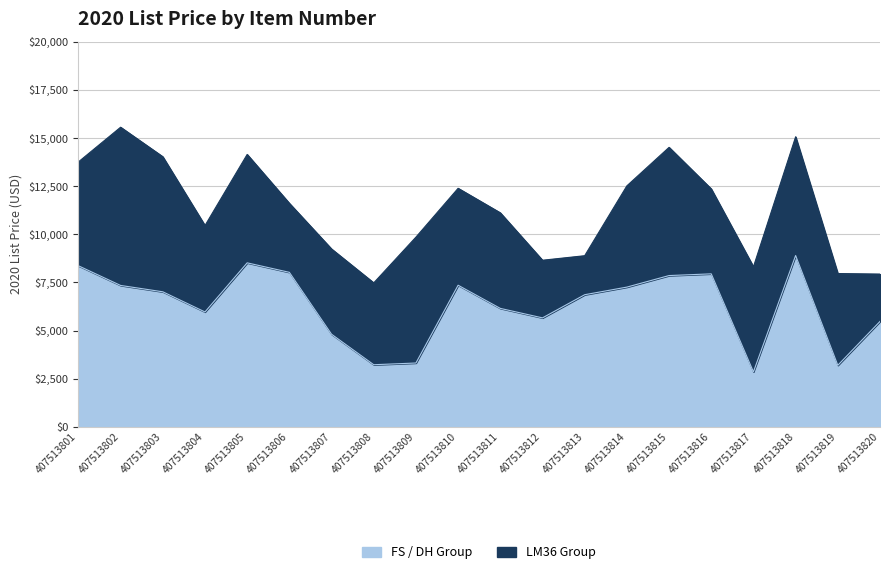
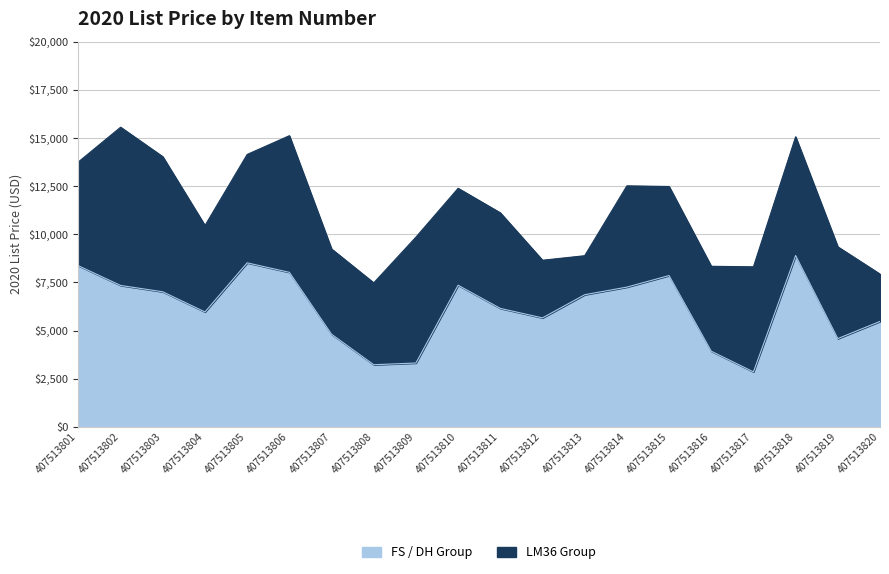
LM36 Group, 407513806: $3,600 -> $7,100
LM36 Group, 407513815: $6,700 -> $4,600
FS / DH Group, 407513816: $7,900 -> $3,900
FS / DH Group, 407513819: $3,200 -> $4,600
